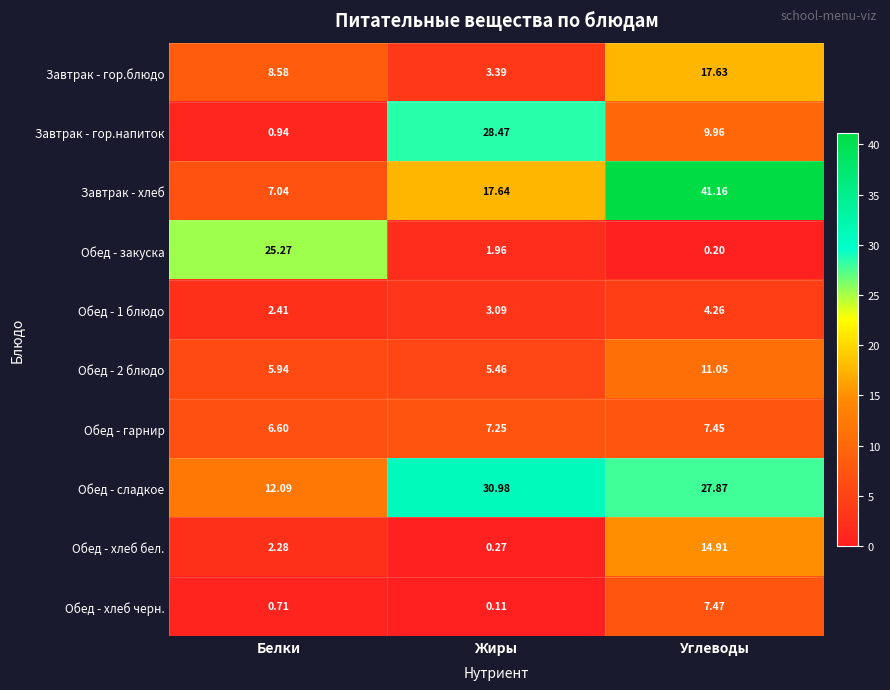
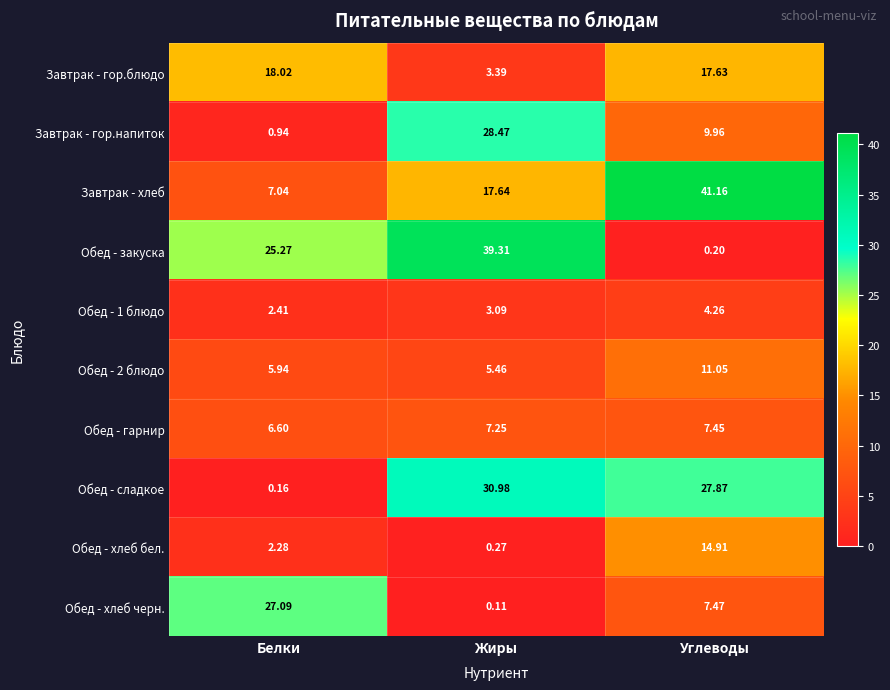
Завтрак - гор.блюдо, Белки: 8.58 -> 18.02
Обед - закуска, Жиры: 1.96 -> 39.31
Обед - сладкое, Белки: 12.09 -> 0.16
Обед - хлеб черн., Белки: 0.71 -> 27.09
